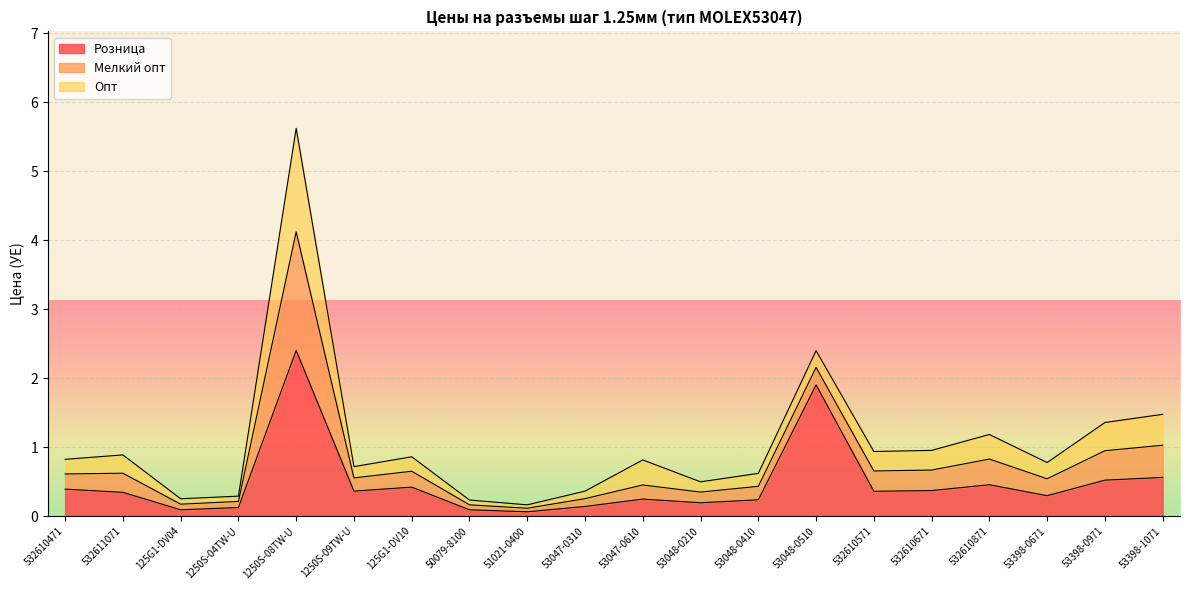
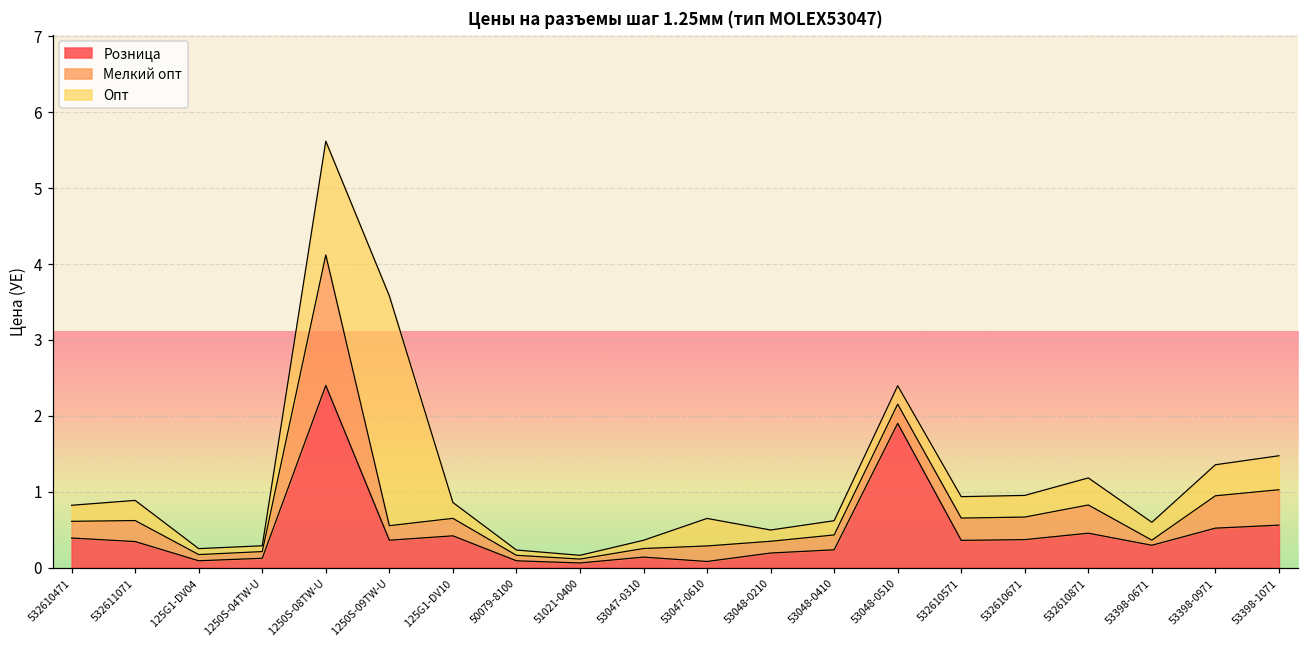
Опт, 1250S-09TW-U: 0.2 -> 3.0
Розница, 53047-0610: 0.2 -> 0.1
Мелкий опт, 53398-0671: 0.2 -> 0.1
